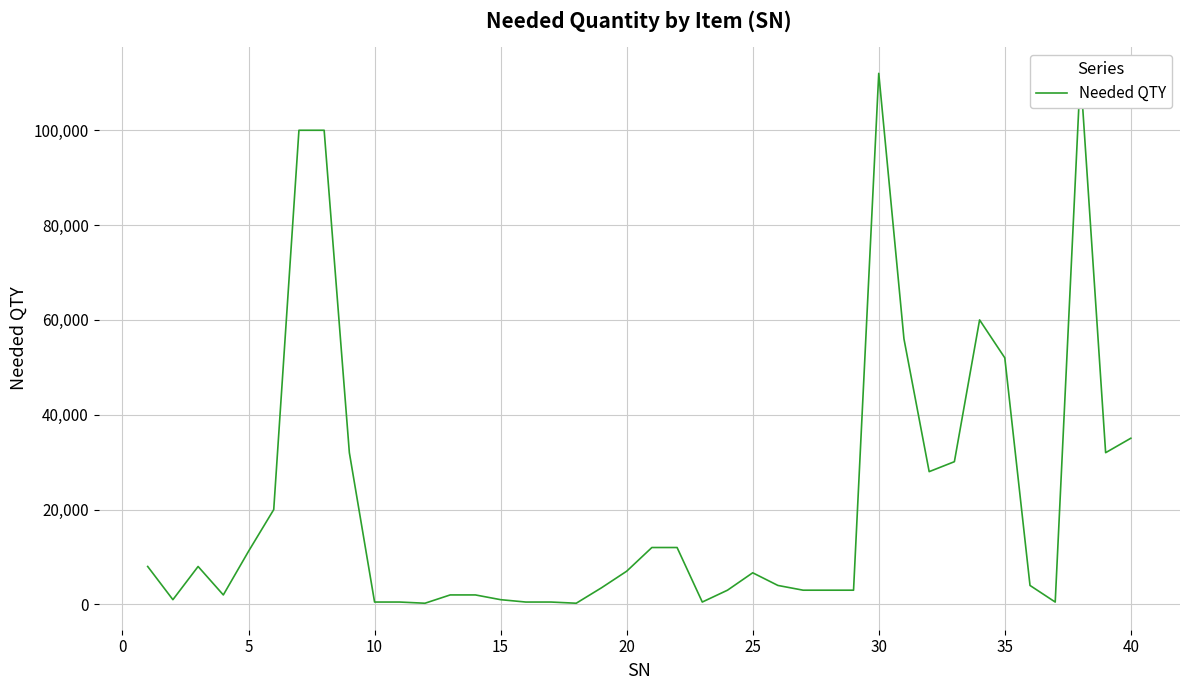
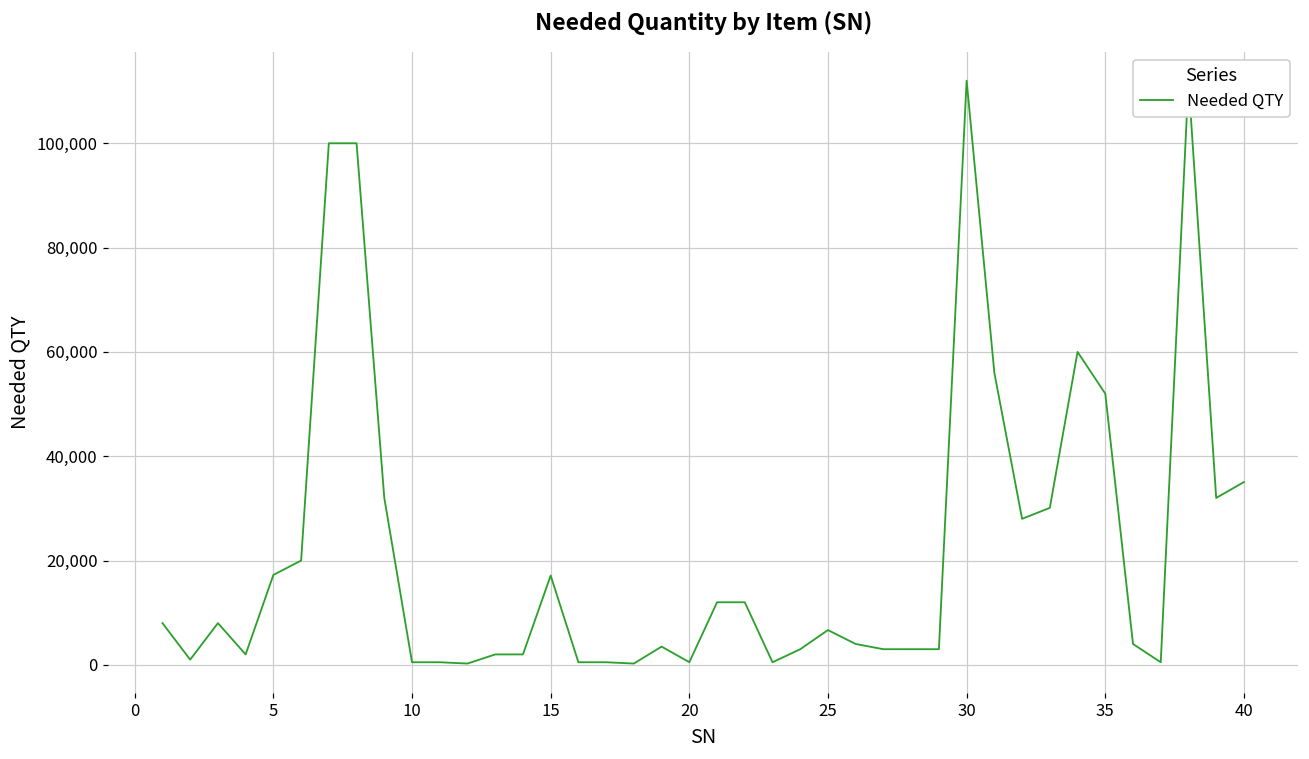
5: 11,000 -> 17,000
15: 1,000 -> 17,000
20: 7,000 -> 1,000
